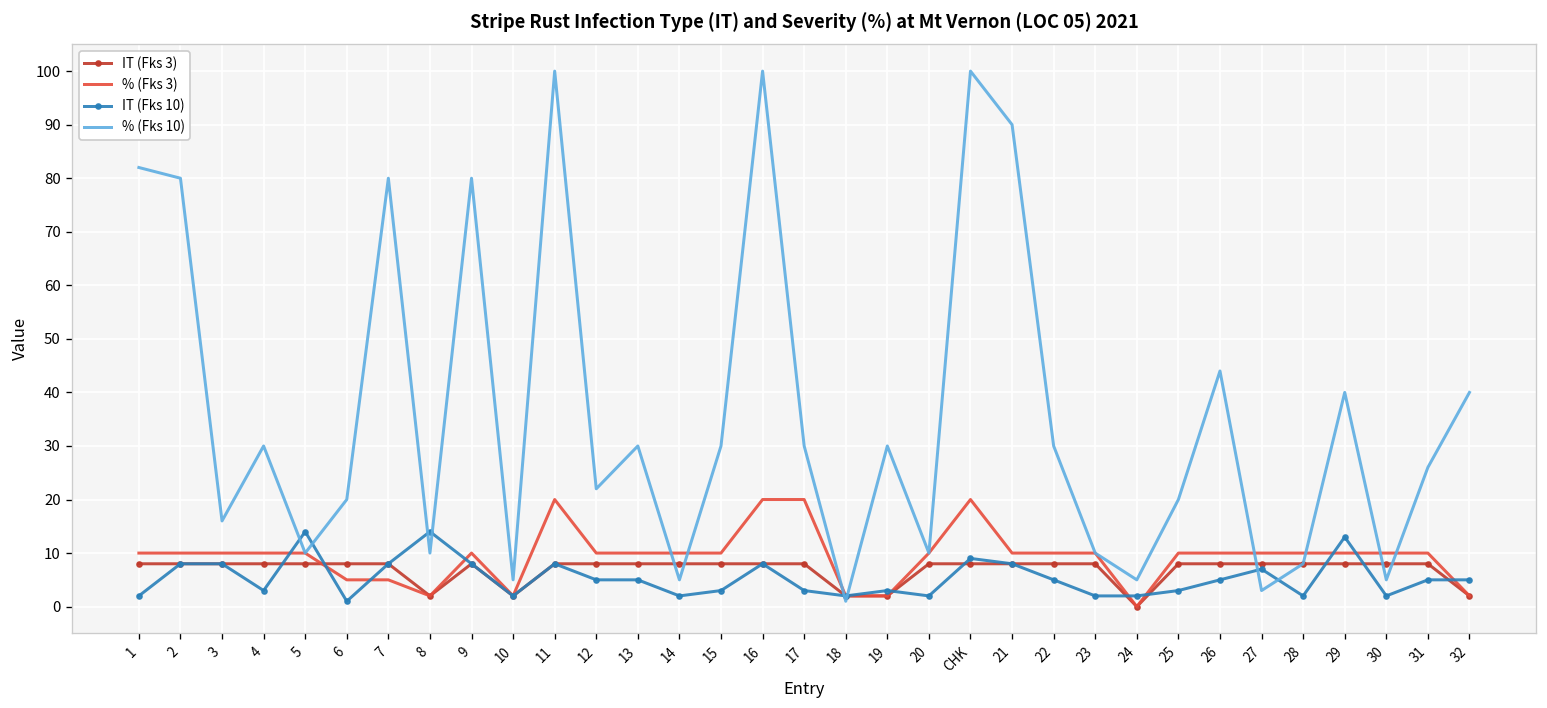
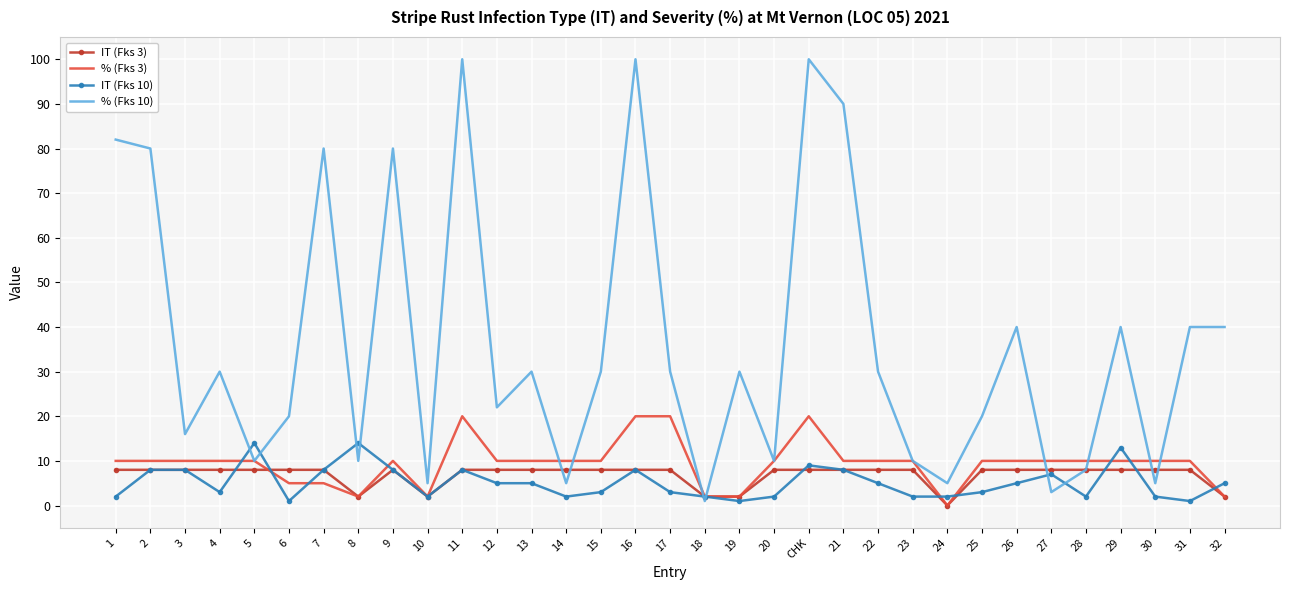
IT (Fks 10), 19: 3 -> 1
% (Fks 10), 26: 44 -> 40
IT (Fks 10), 31: 5 -> 1
% (Fks 10), 31: 26 -> 40
